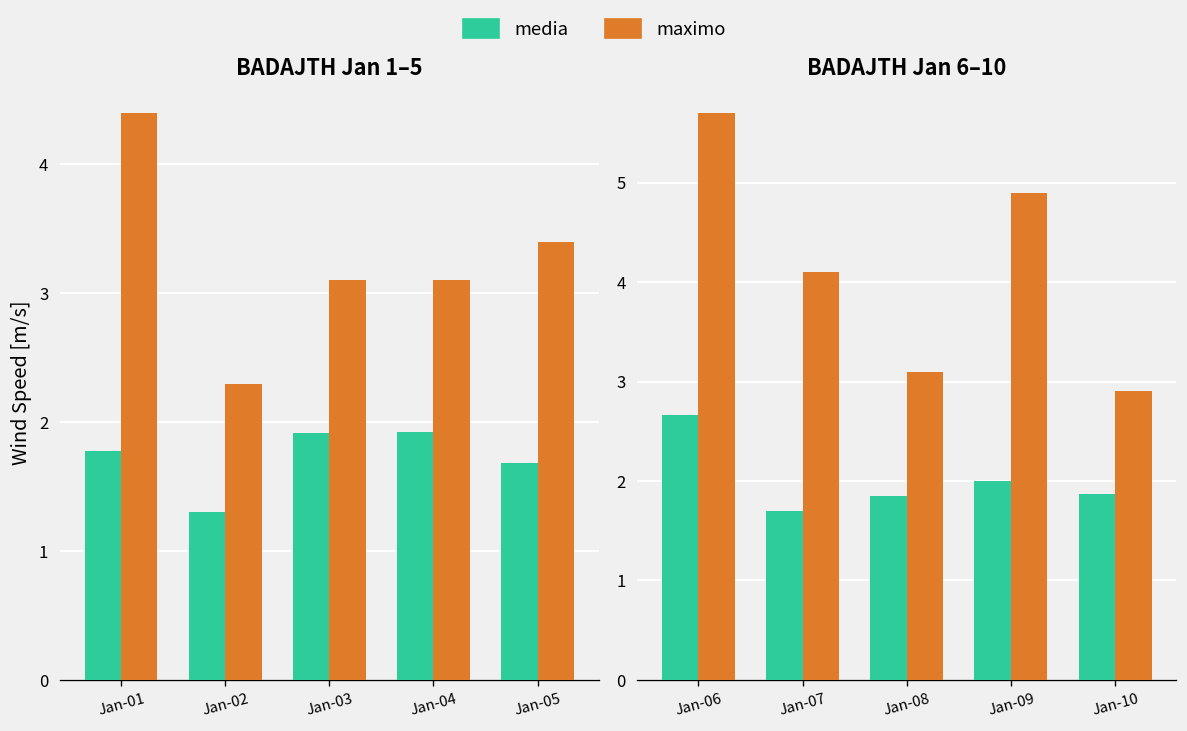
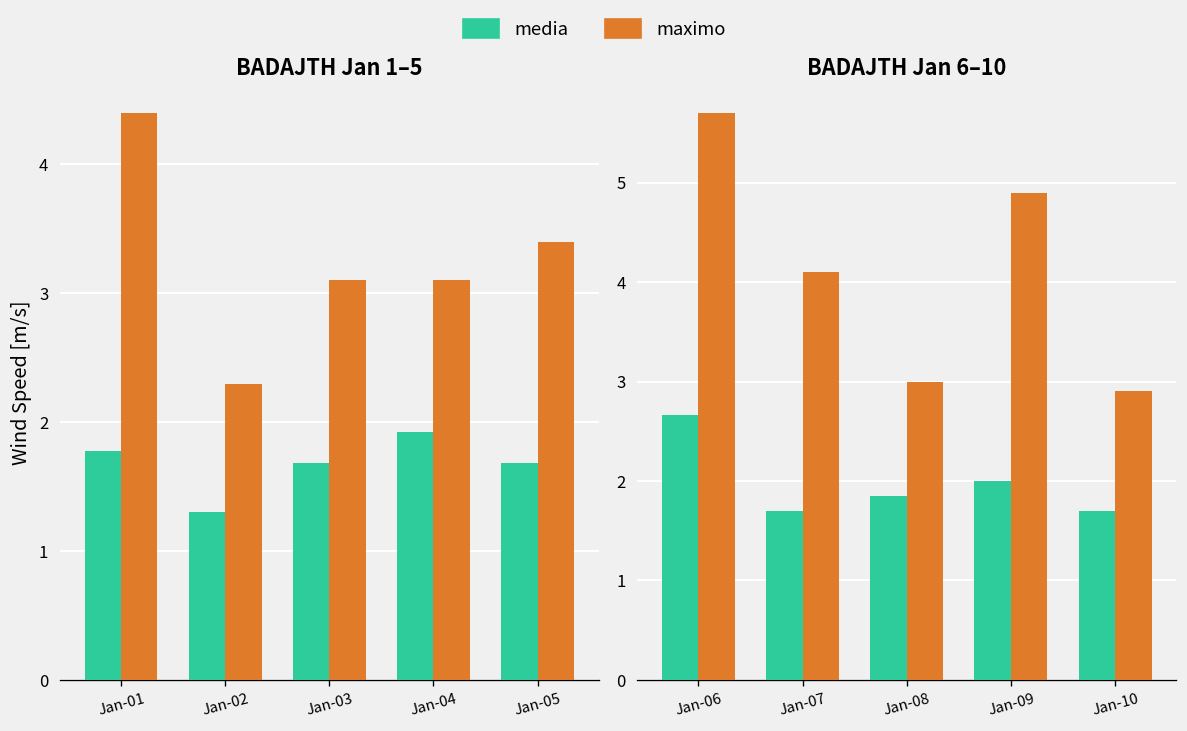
BADAJTH Jan 1–5, media, Jan-03: 1.91 -> 1.68
BADAJTH Jan 6–10, maximo, Jan-08: 3.1 -> 3.0
BADAJTH Jan 6–10, media, Jan-10: 1.9 -> 1.7
